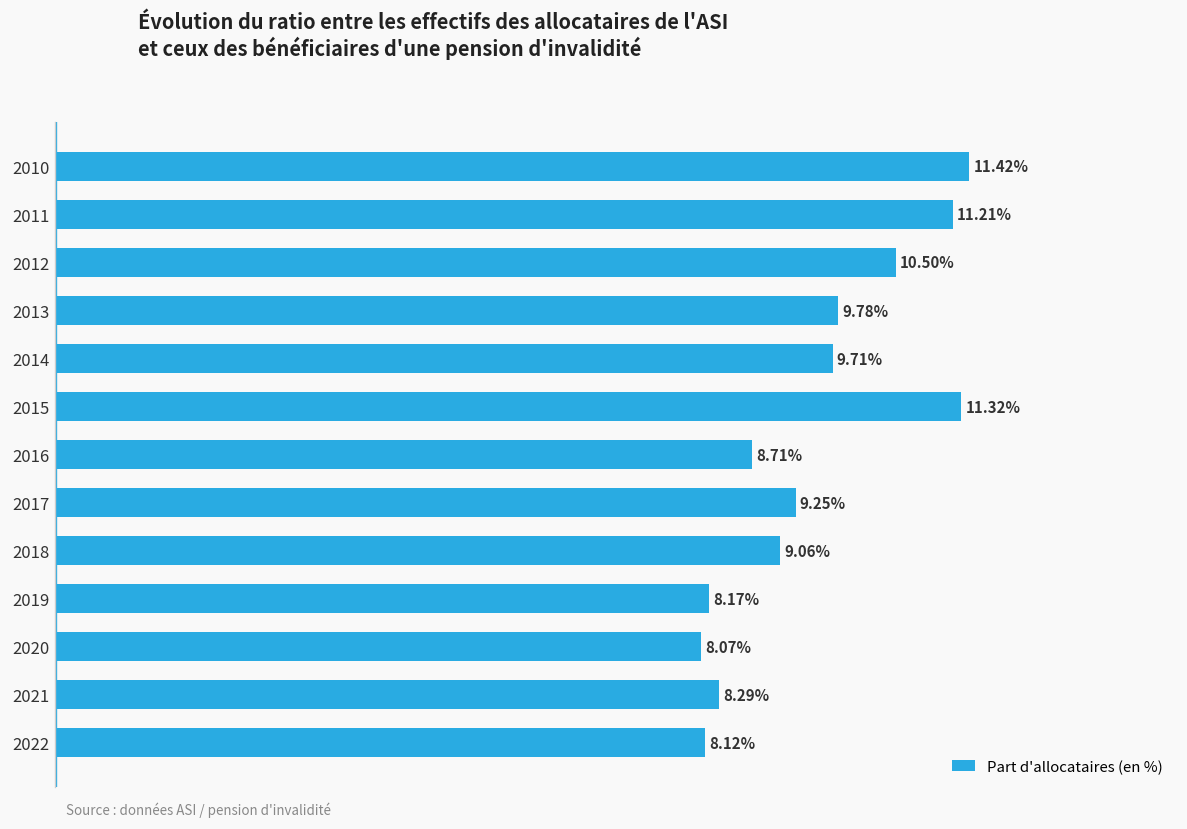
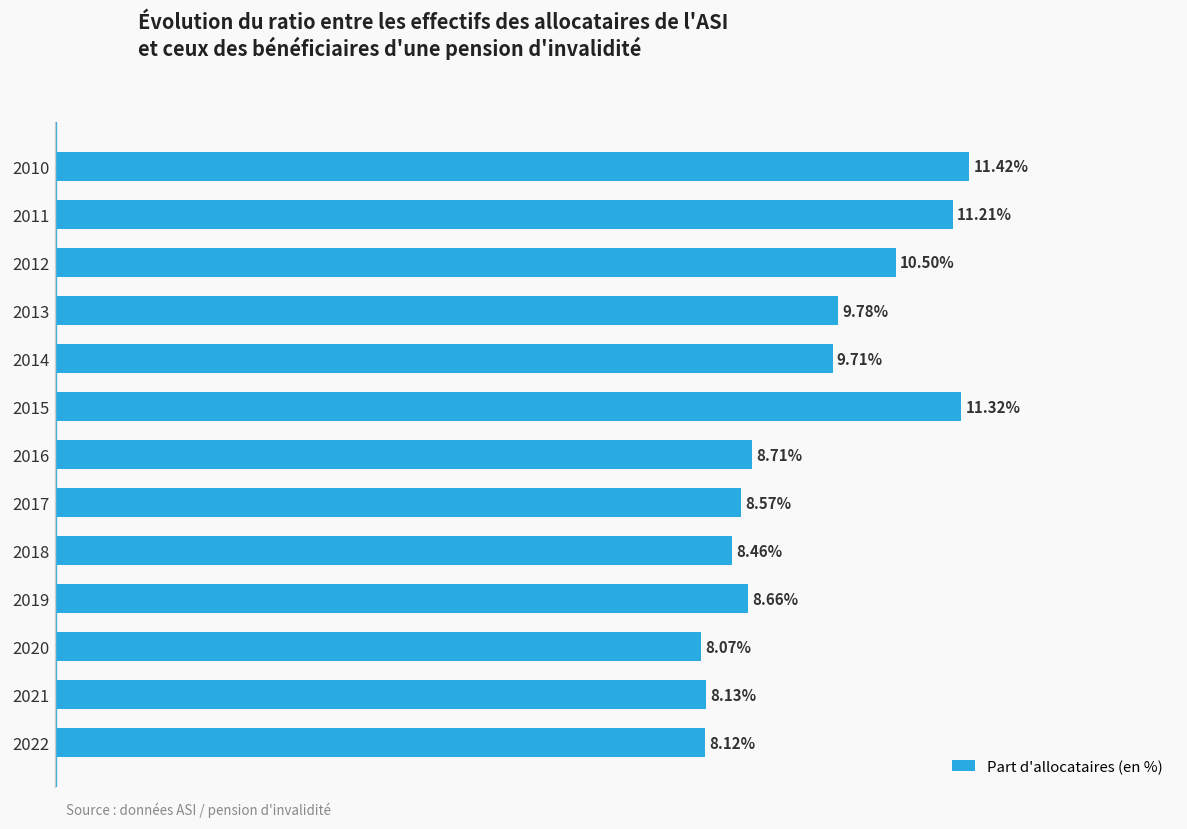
2017: 9.25% -> 8.57%
2018: 9.06% -> 8.46%
2019: 8.17% -> 8.66%
2021: 8.29% -> 8.13%
